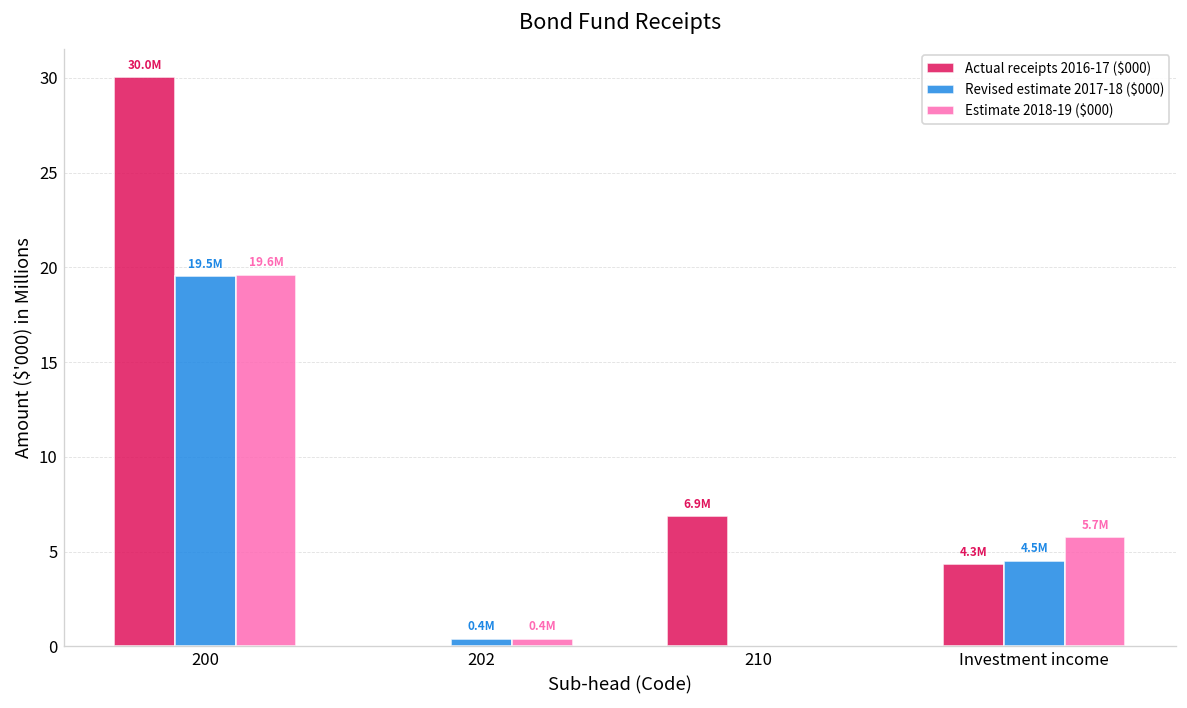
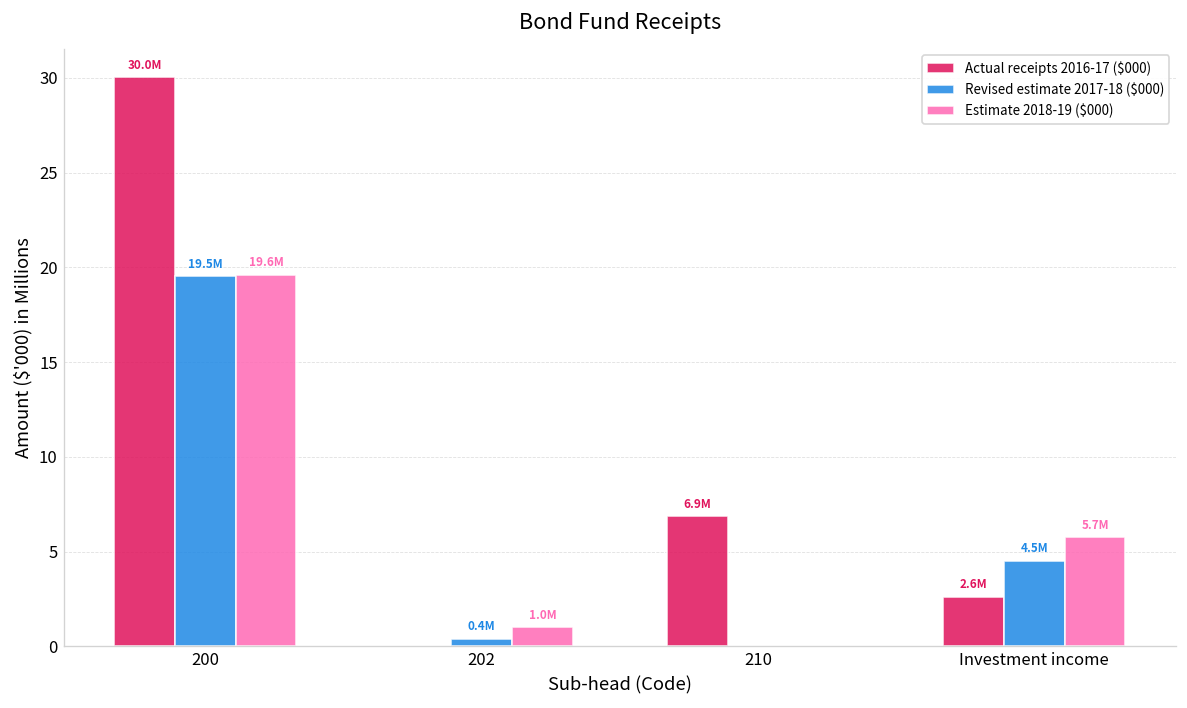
Estimate 2018-19 ($000), 202: 0.4M -> 1.0M
Actual receipts 2016-17 ($000), Investment income: 4.3M -> 2.6M
